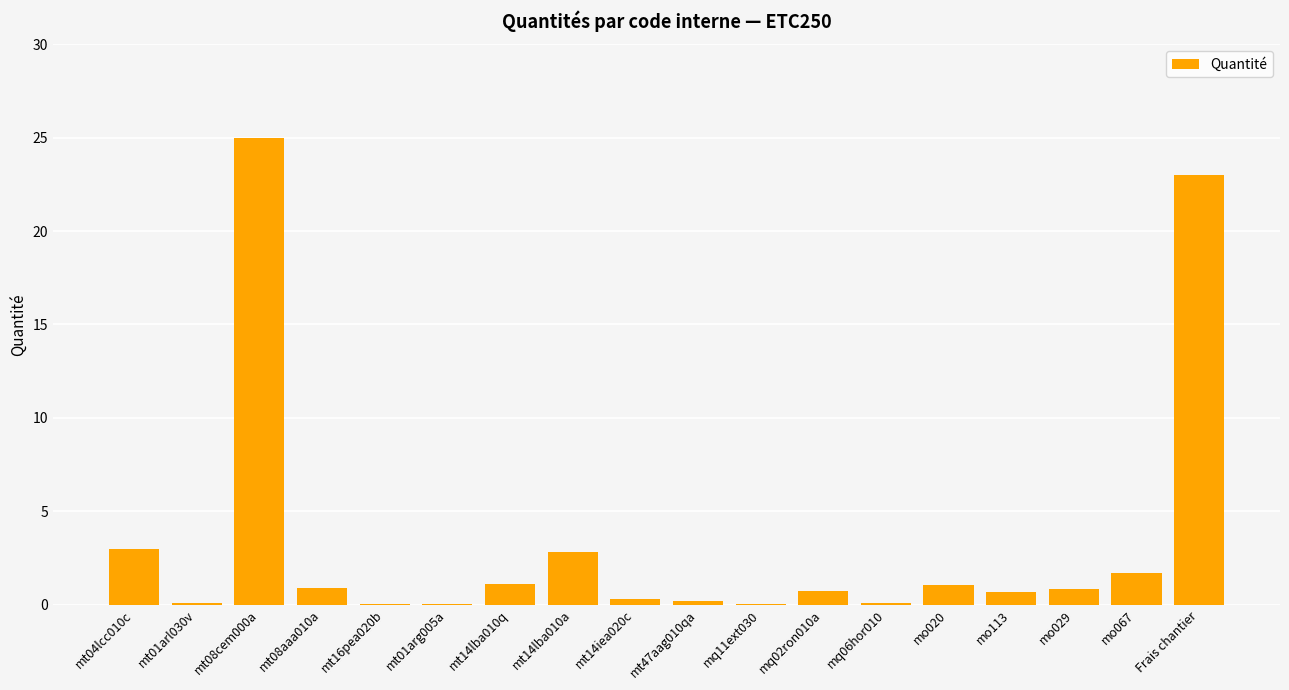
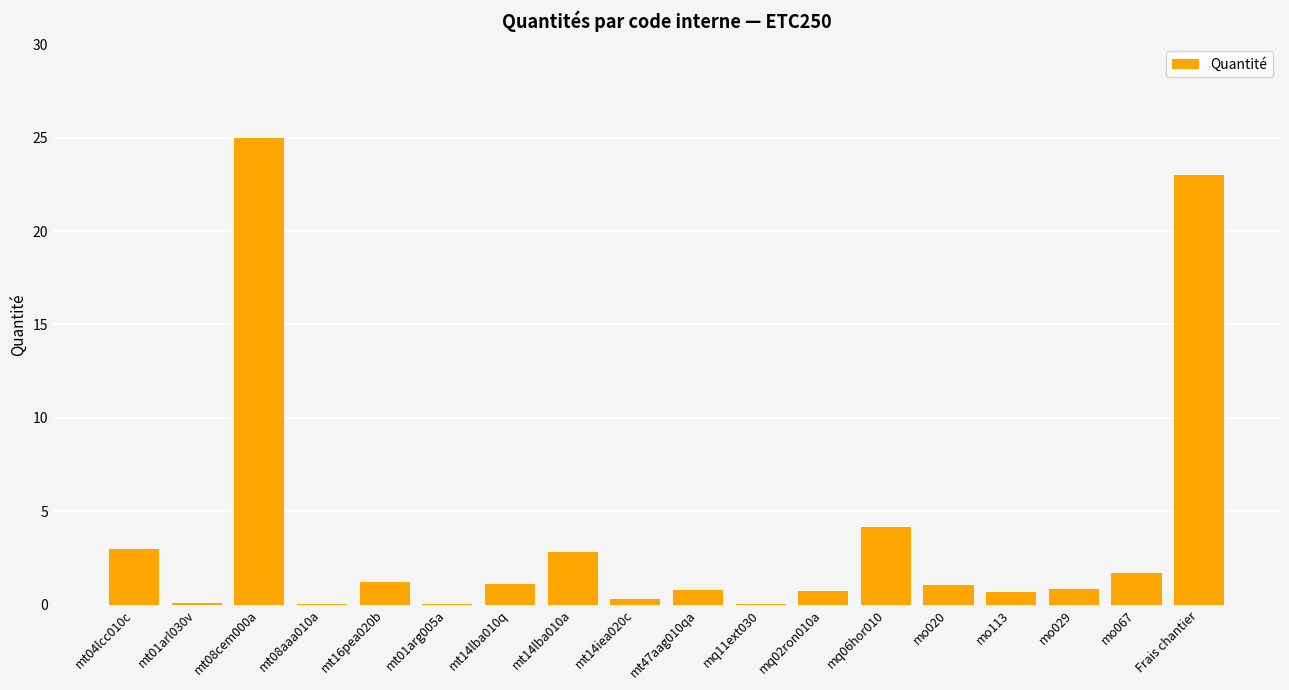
mt08aaa010a: 0.9 -> 0.0
mt16pea020b: 0.0 -> 1.2
mt47aag010qa: 0.2 -> 0.8
mq06hor010: 0.1 -> 4.2
